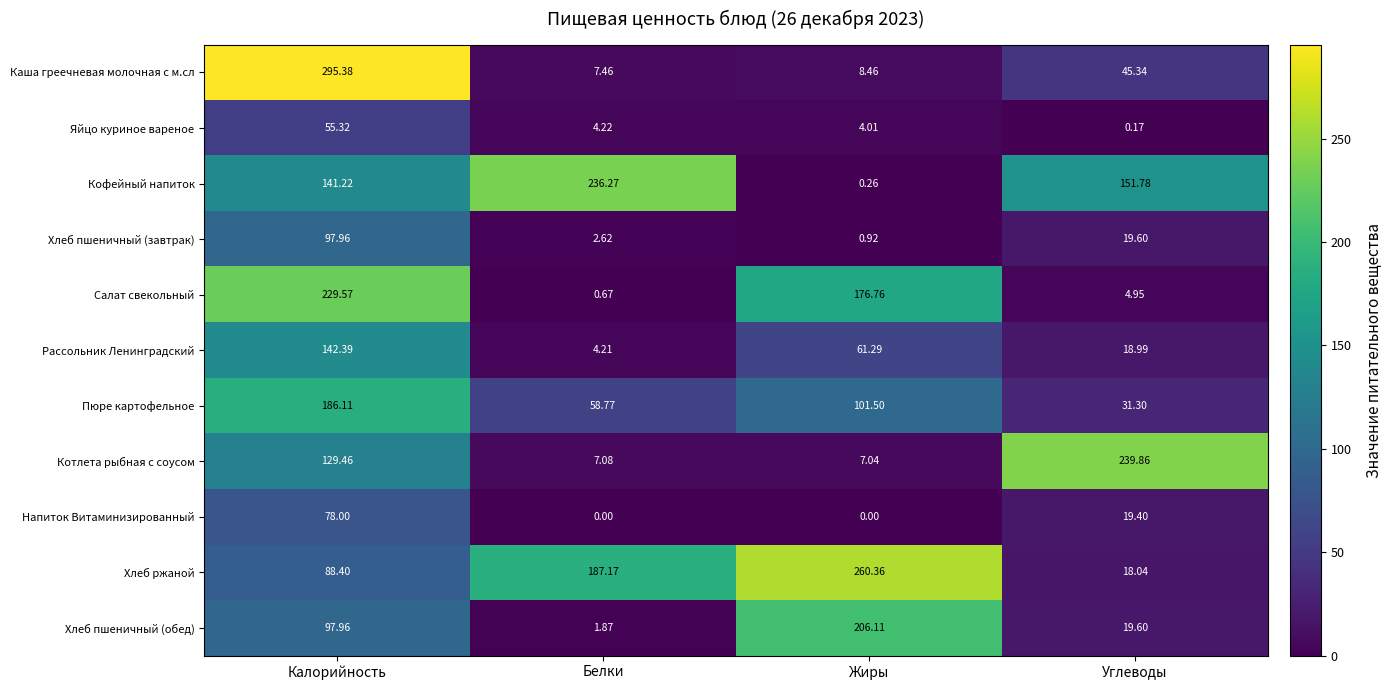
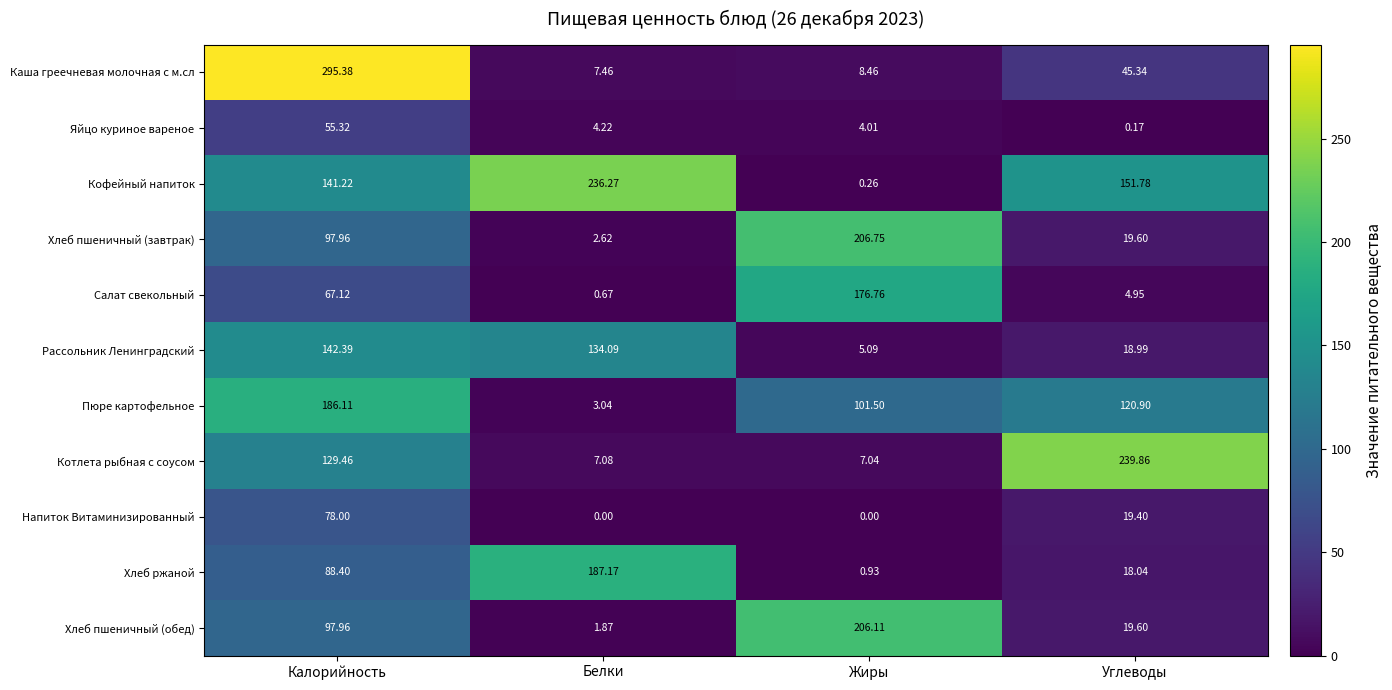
Хлеб пшеничный (завтрак), Жиры: 0.92 -> 206.75
Салат свекольный, Калорийность: 229.57 -> 67.12
Рассольник Ленинградский, Белки: 4.21 -> 134.09
Рассольник Ленинградский, Жиры: 61.29 -> 5.09
Пюре картофельное, Белки: 58.77 -> 3.04
Пюре картофельное, Углеводы: 31.30 -> 120.90
Хлеб ржаной, Жиры: 260.36 -> 0.93
